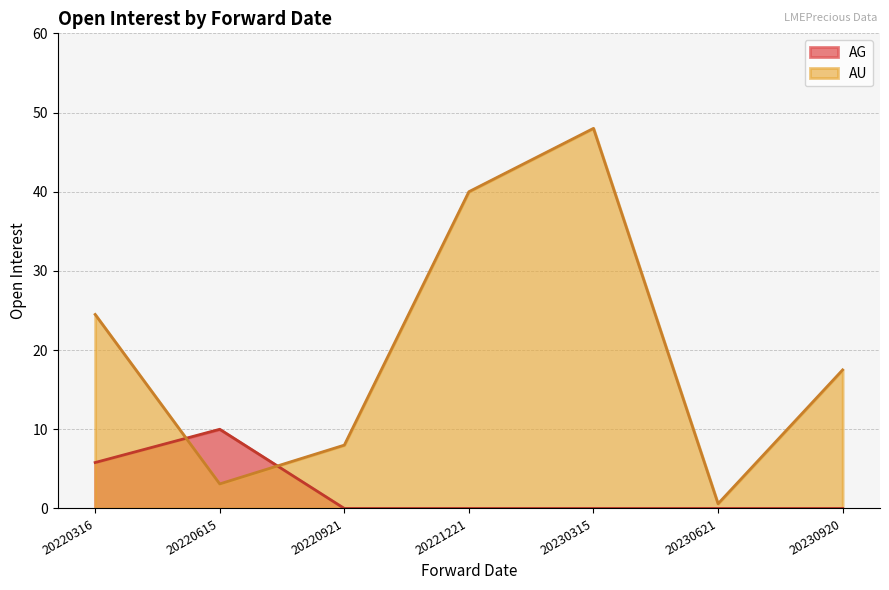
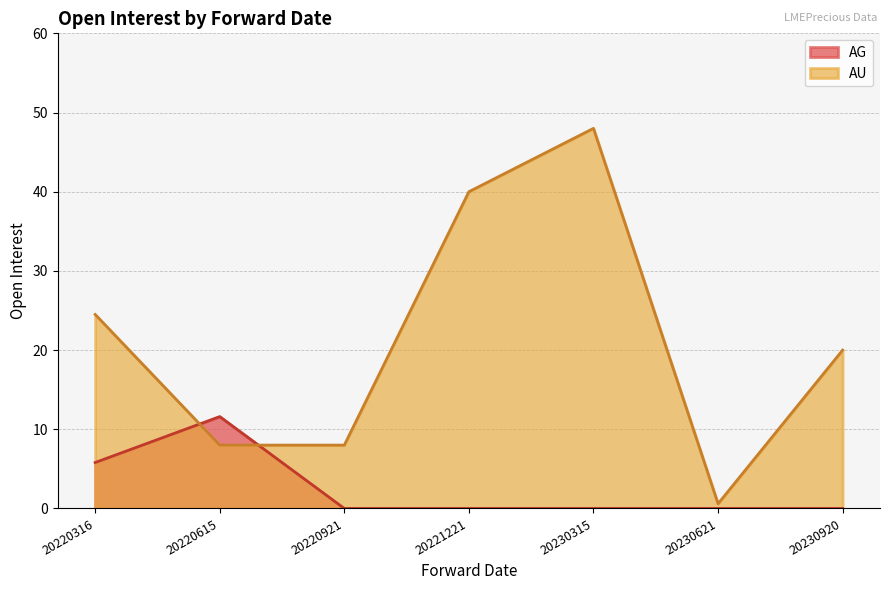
AG, 20220615: 10 -> 12
AU, 20220615: 3 -> 8
AU, 20230920: 18 -> 20
